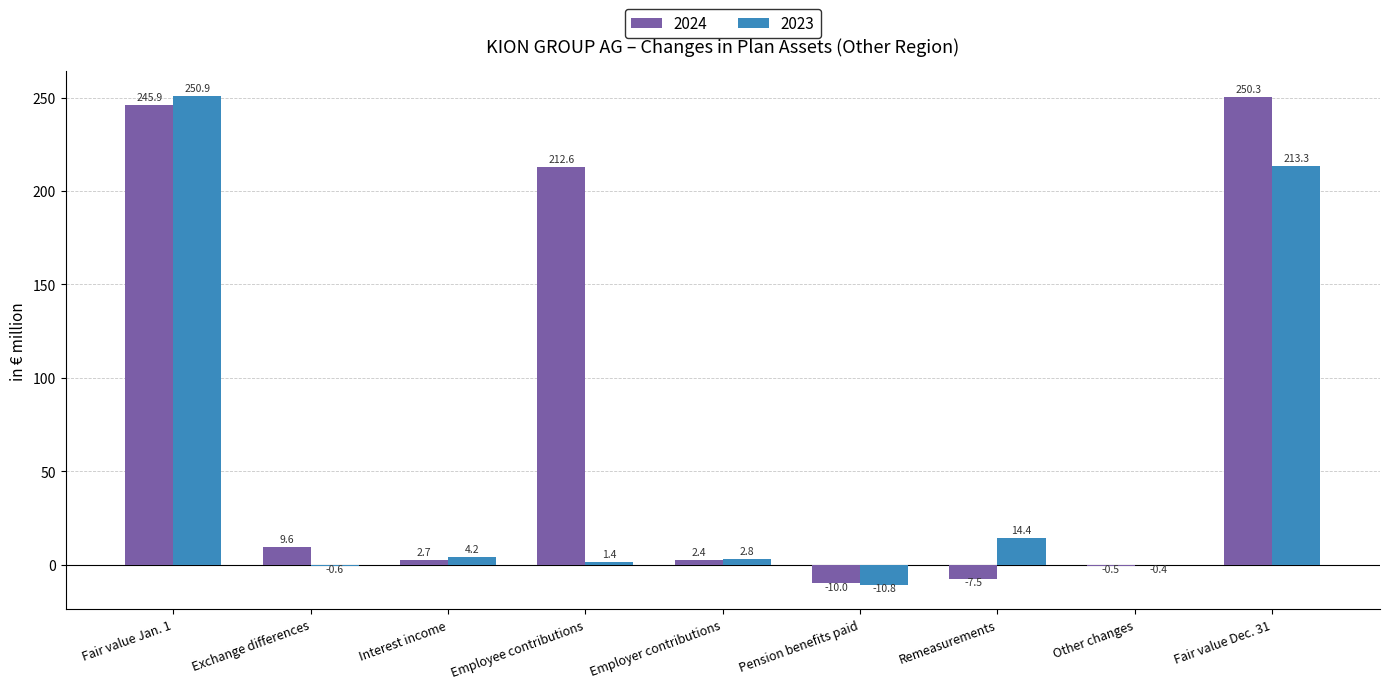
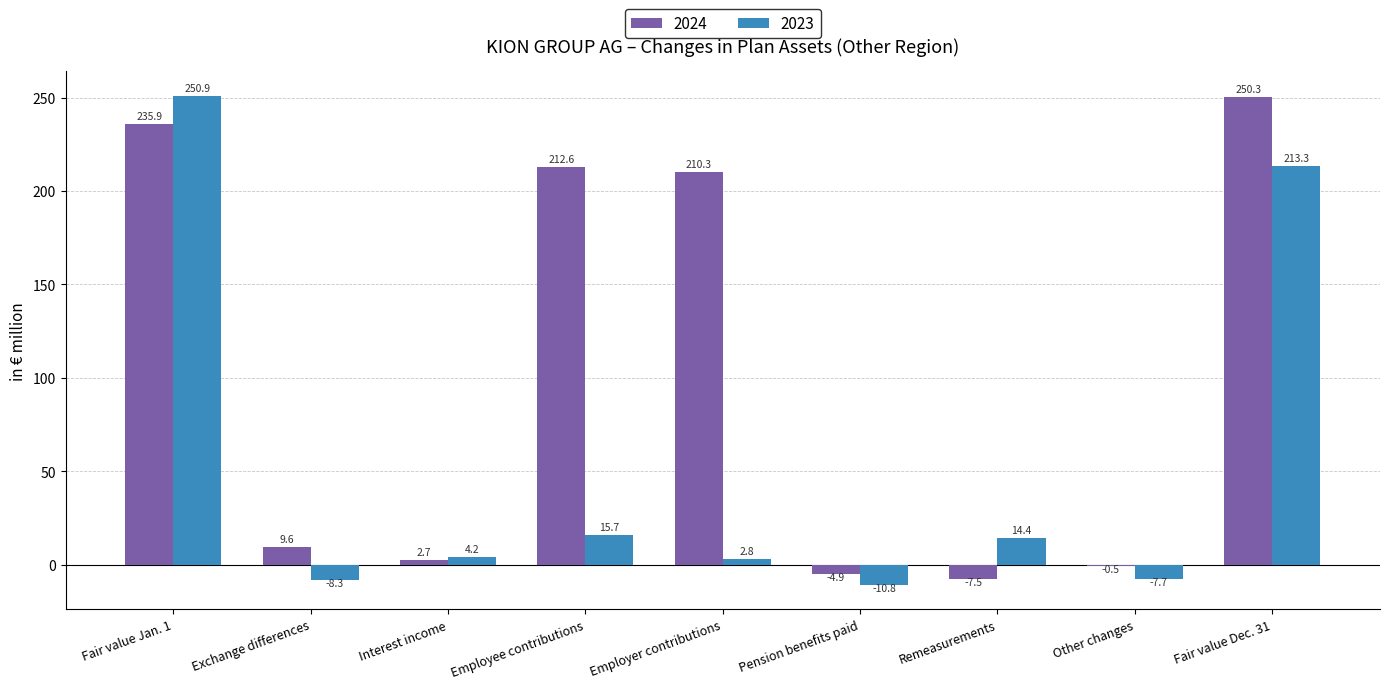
2024, Fair value Jan. 1: 245.9 -> 235.9
2023, Exchange differences: -0.6 -> -8.3
2023, Employee contributions: 1.4 -> 15.7
2024, Employer contributions: 2.4 -> 210.3
2024, Pension benefits paid: -10.0 -> -4.9
2023, Other changes: -0.4 -> -7.7
